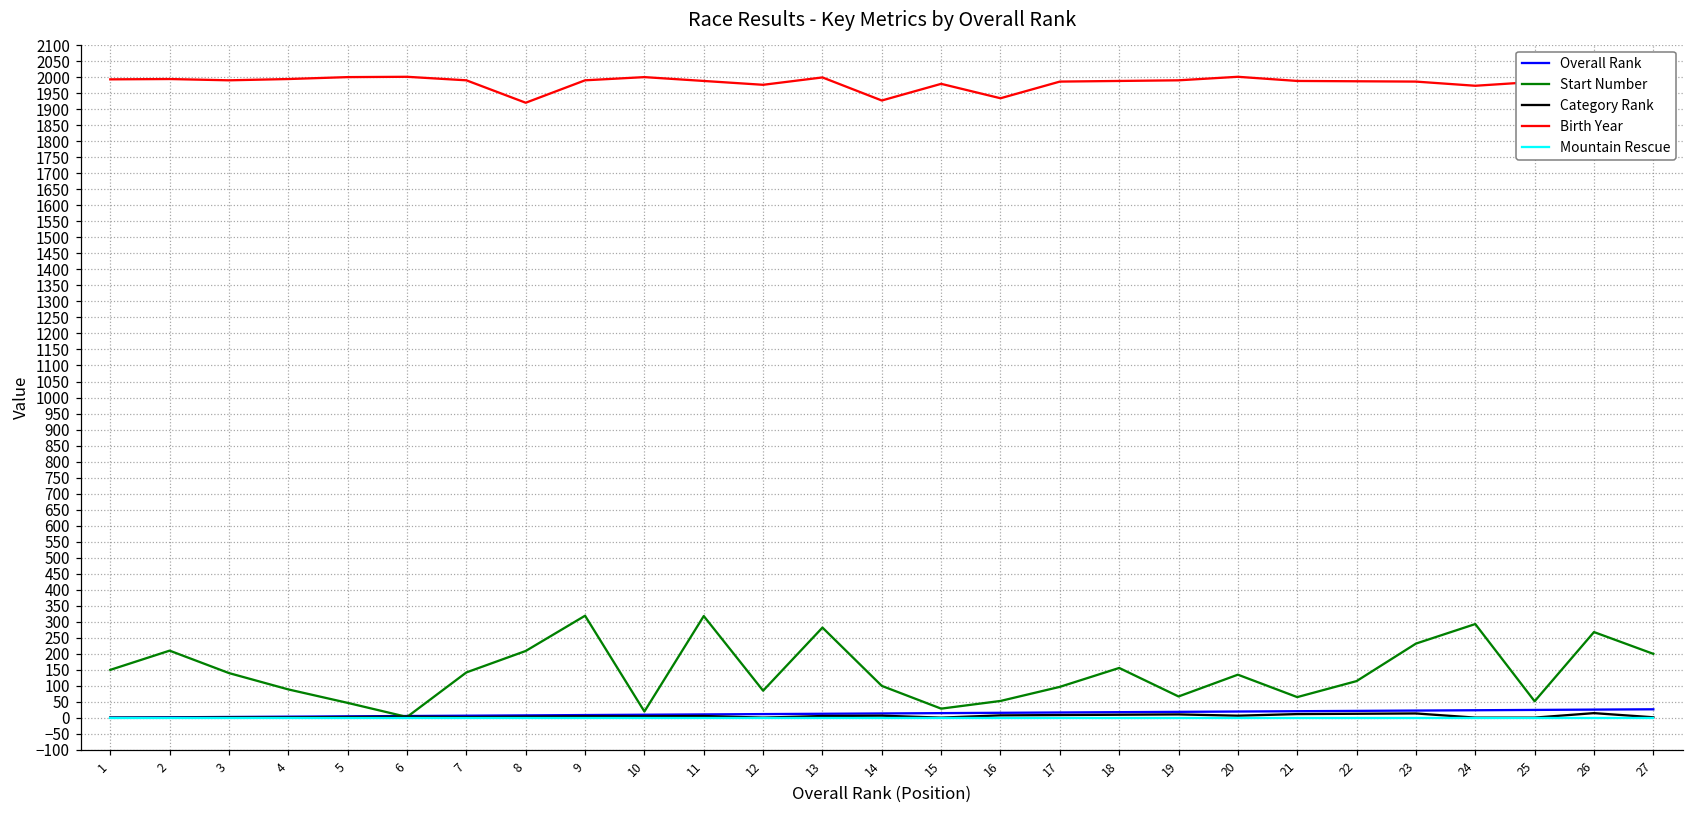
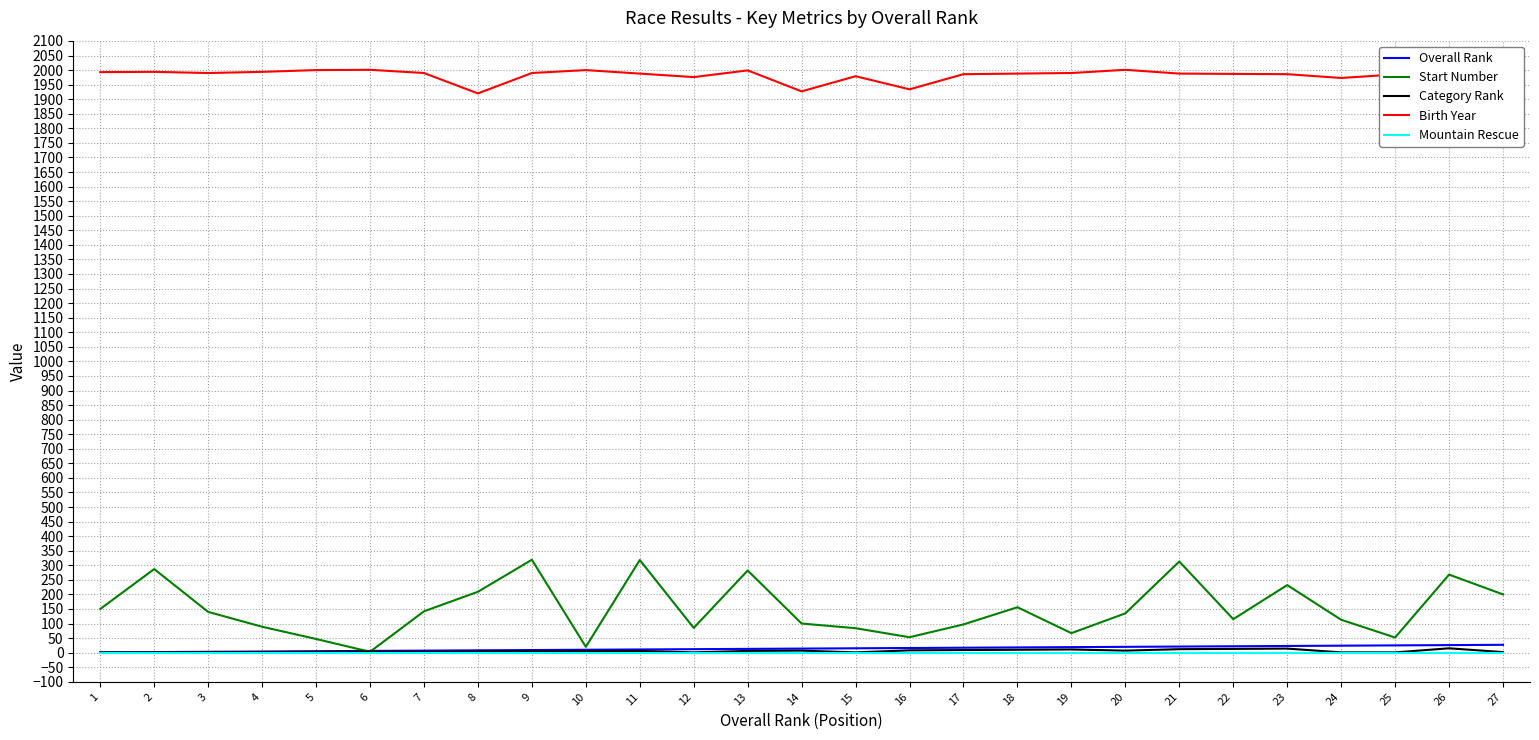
Start Number, 2: 210 -> 290
Start Number, 15: 30 -> 80
Start Number, 21: 70 -> 310
Start Number, 24: 290 -> 110
